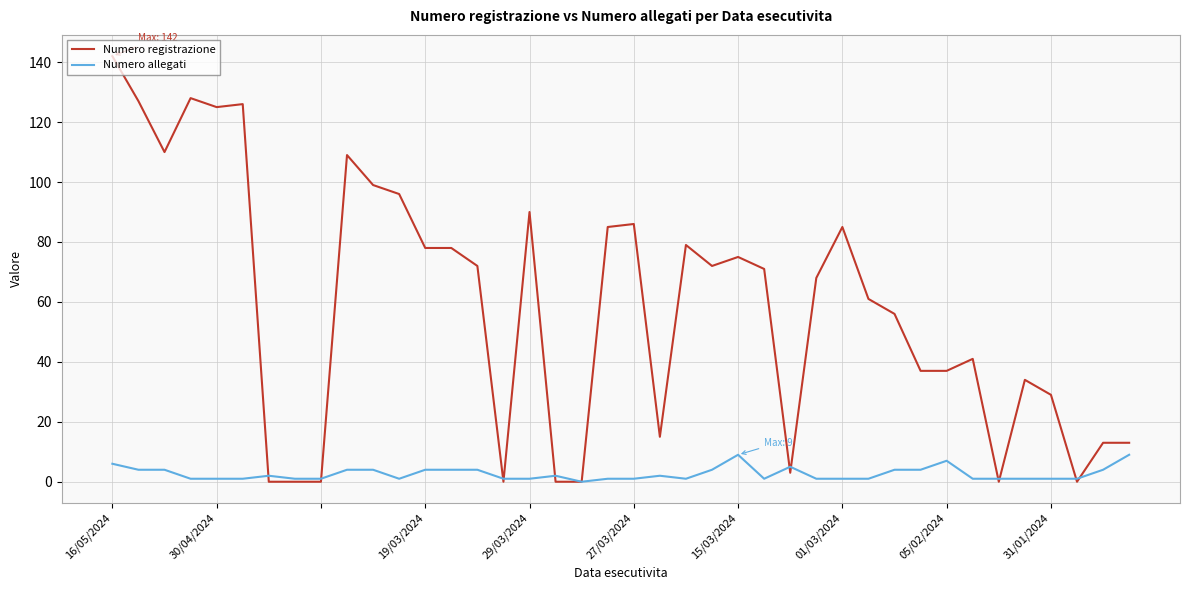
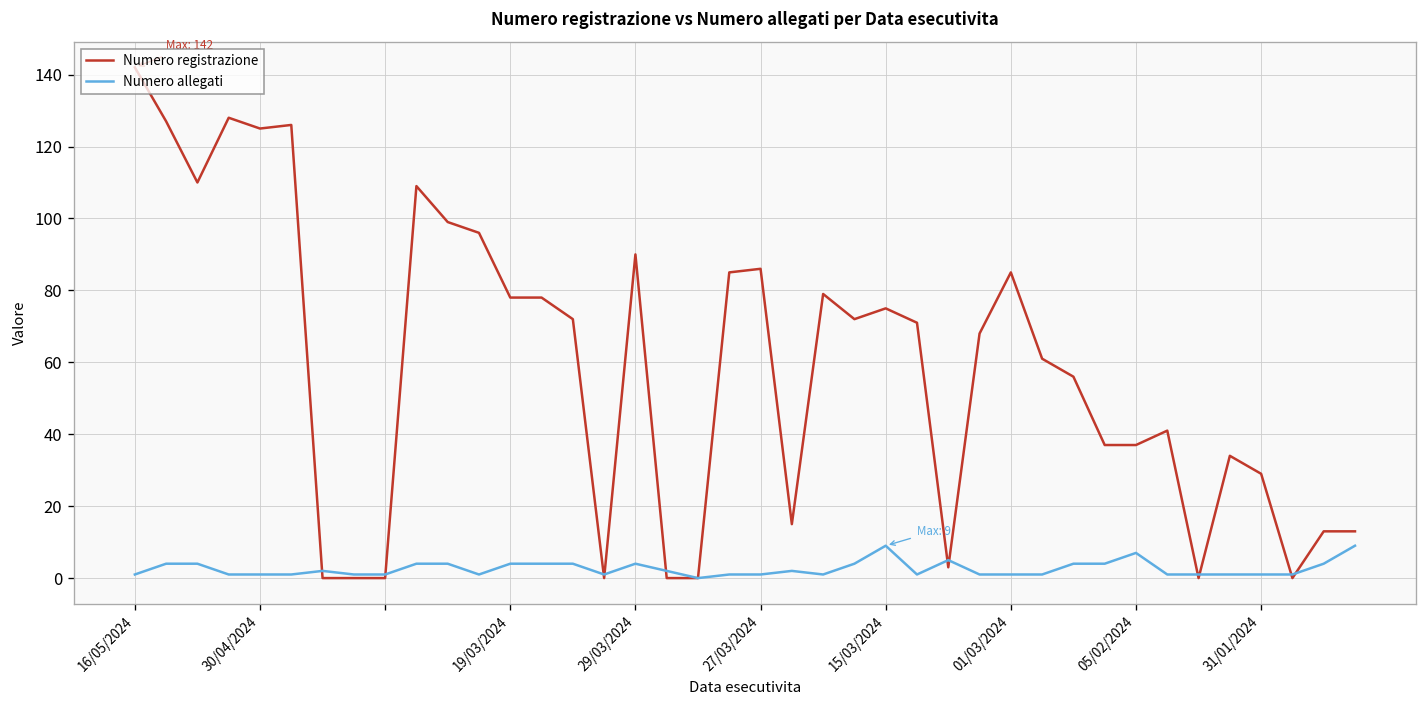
Numero allegati, 16/05/2024: 6 -> 1
Numero allegati, 29/03/2024: 1 -> 4
